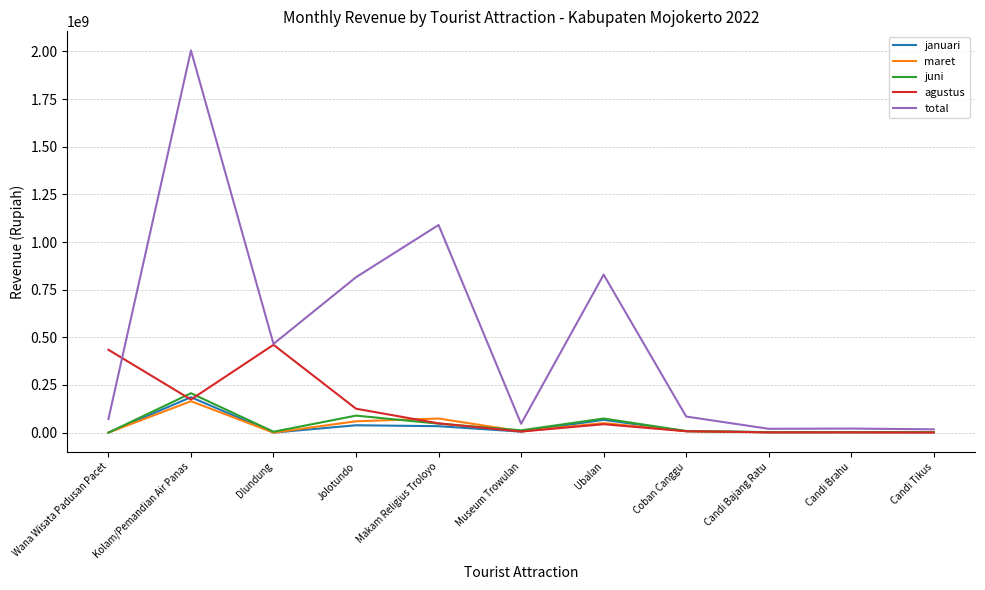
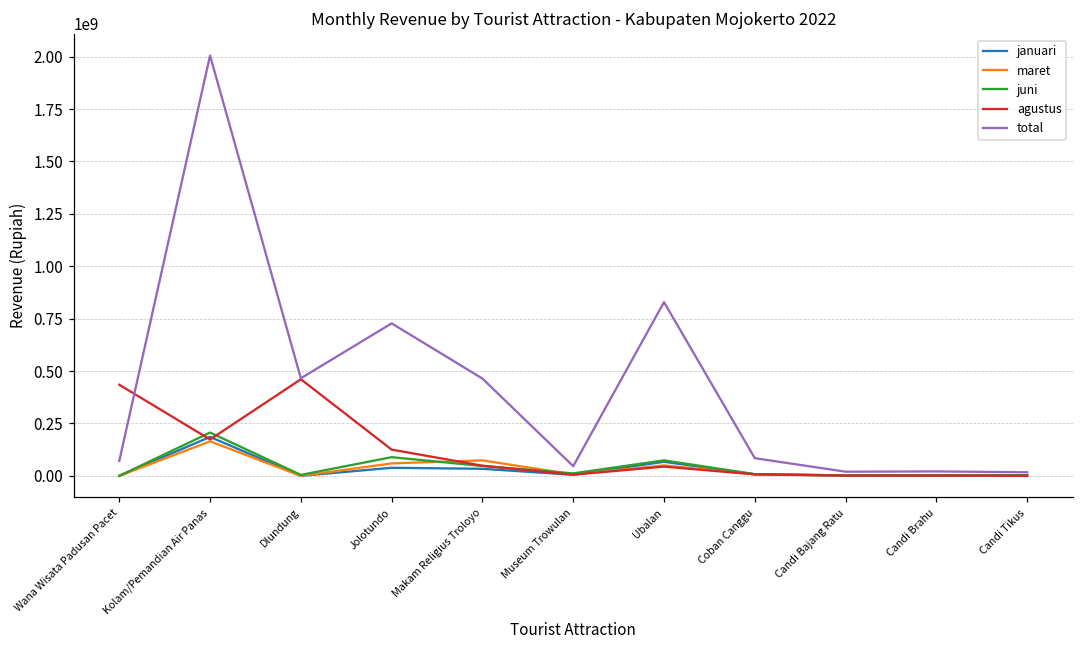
total, Jolotundo: 820000000 -> 730000000
total, Makam Religius Troloyo: 1090000000 -> 460000000
